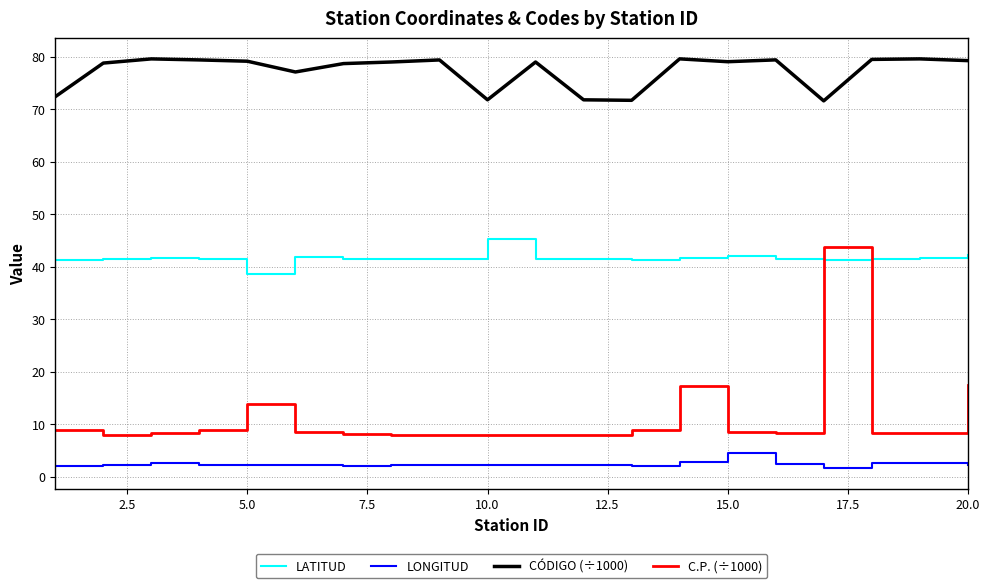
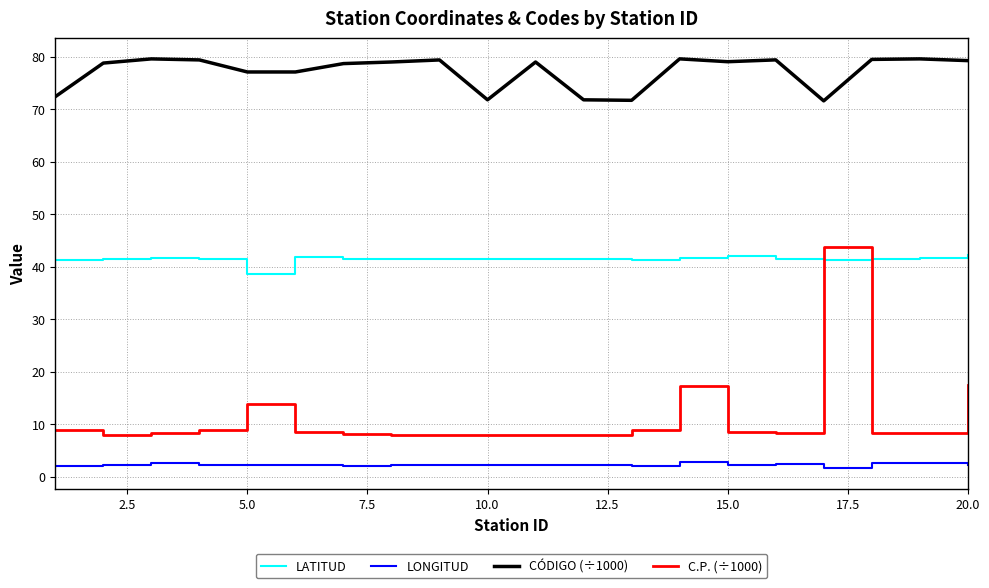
CÓDIGO (÷1000), 5.0: 79 -> 77
LATITUD, 10.0: 45 -> 41
LONGITUD, 15.0: 5 -> 2
